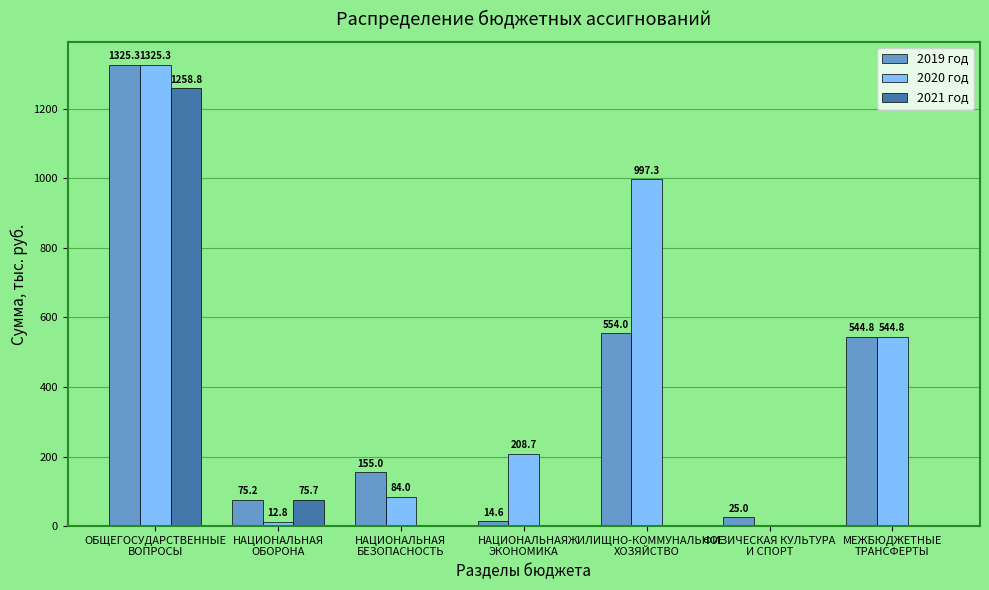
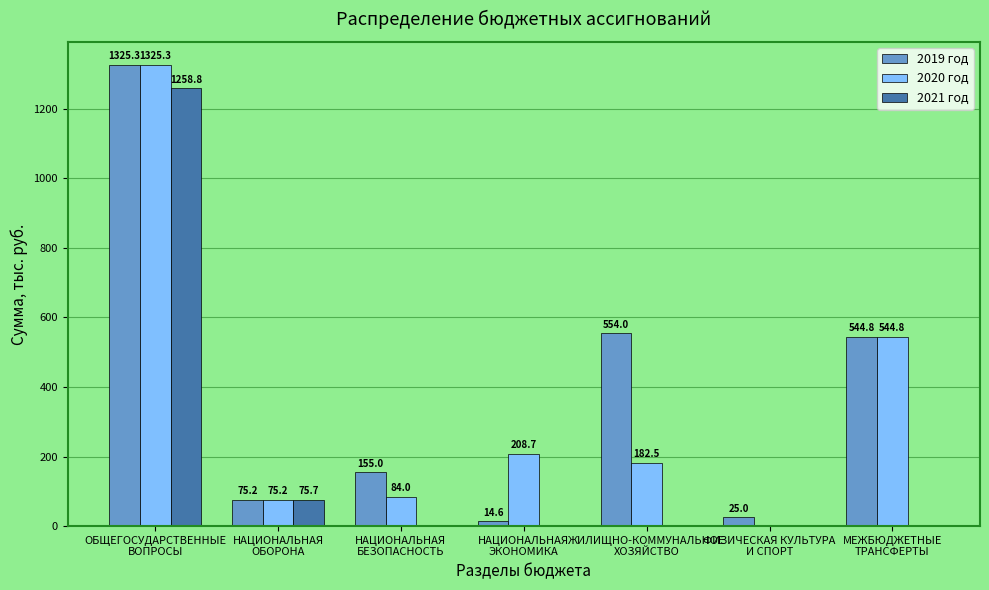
2020 год, НАЦИОНАЛЬНАЯ ОБОРОНА: 12.8 -> 75.2
2020 год, ЖИЛИЩНО-КОММУНАЛЬНОЕ ХОЗЯЙСТВО: 997.3 -> 182.5
